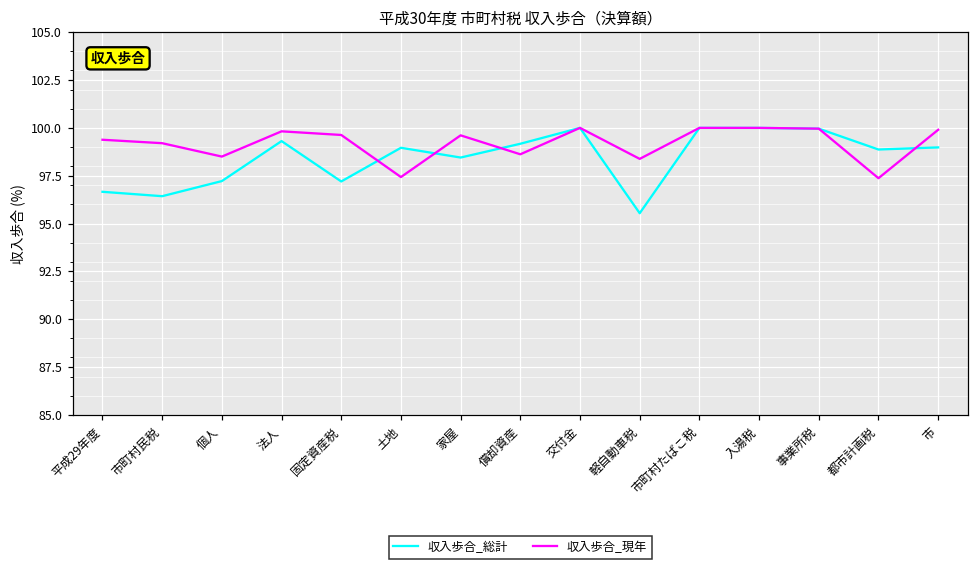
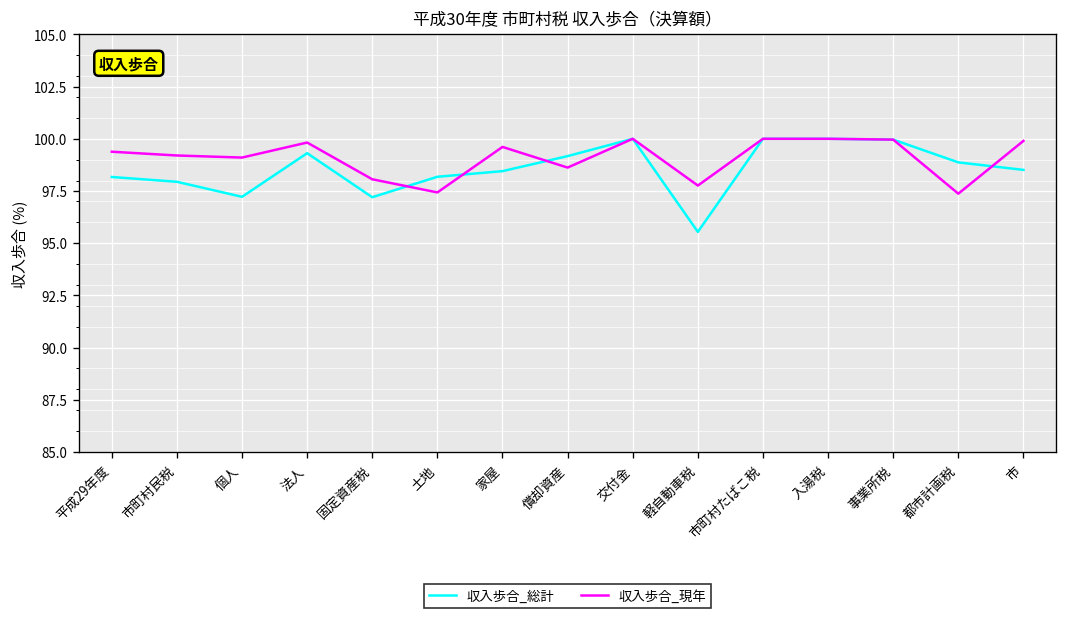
収入歩合_総計, 平成29年度: 96.7 -> 98.2
収入歩合_総計, 市町村民税: 96.4 -> 97.9
収入歩合_現年, 個人: 98.5 -> 99.1
収入歩合_現年, 固定資産税: 99.6 -> 98.1
収入歩合_総計, 土地: 99.0 -> 98.2
収入歩合_現年, 軽自動車税: 98.4 -> 97.8
収入歩合_総計, 市: 99.0 -> 98.5
